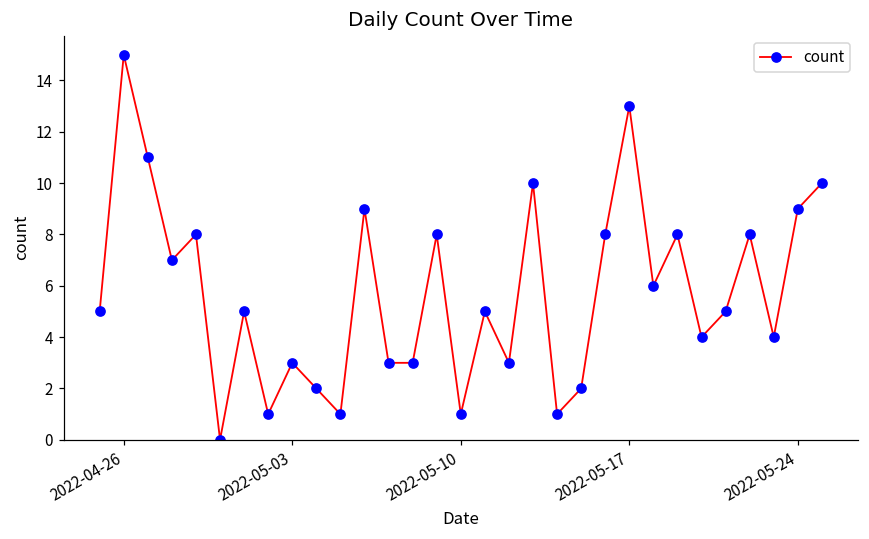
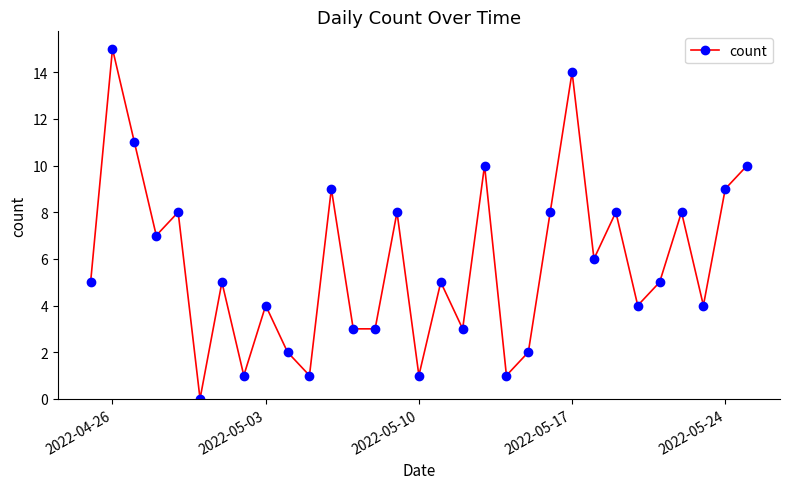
2022-05-03: 3 -> 4
2022-05-17: 13 -> 14
